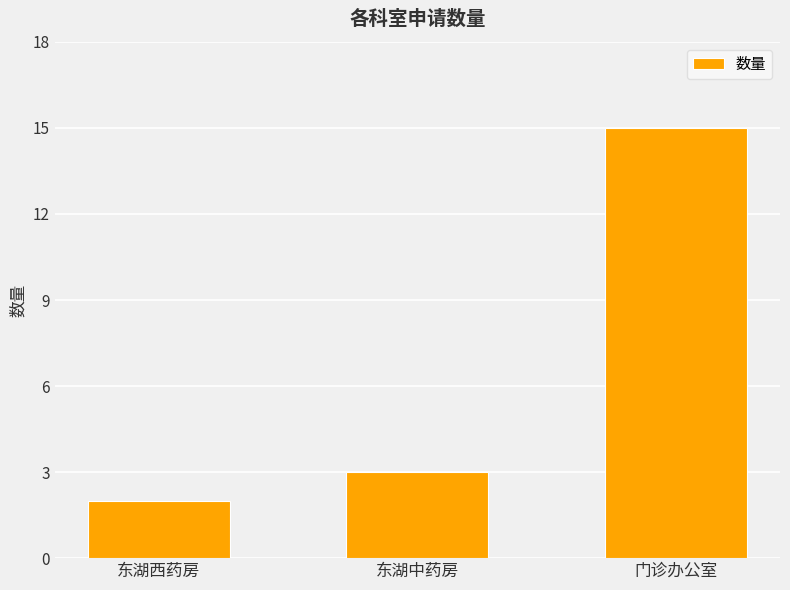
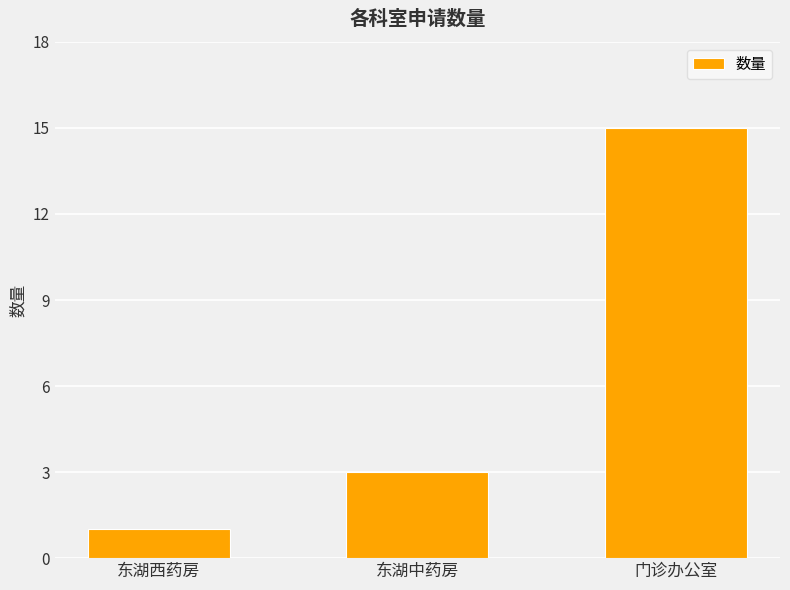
东湖西药房: 2 -> 1
